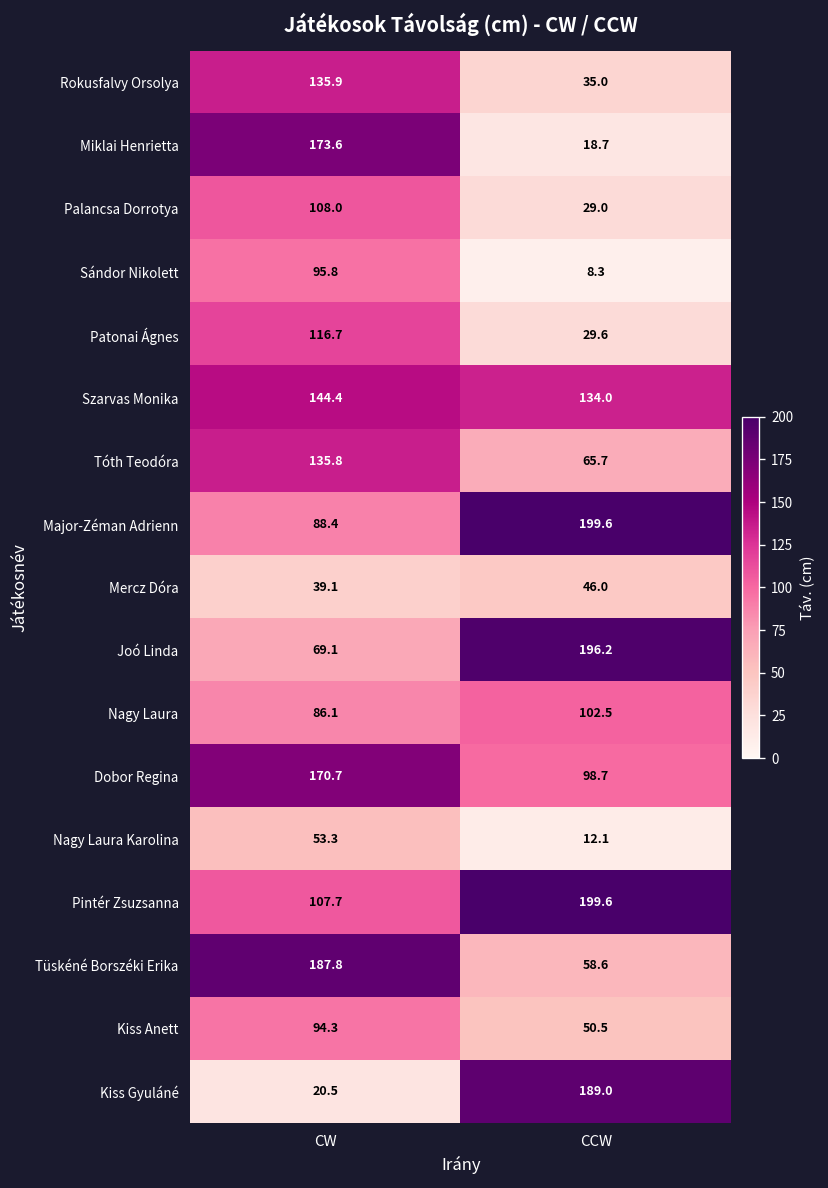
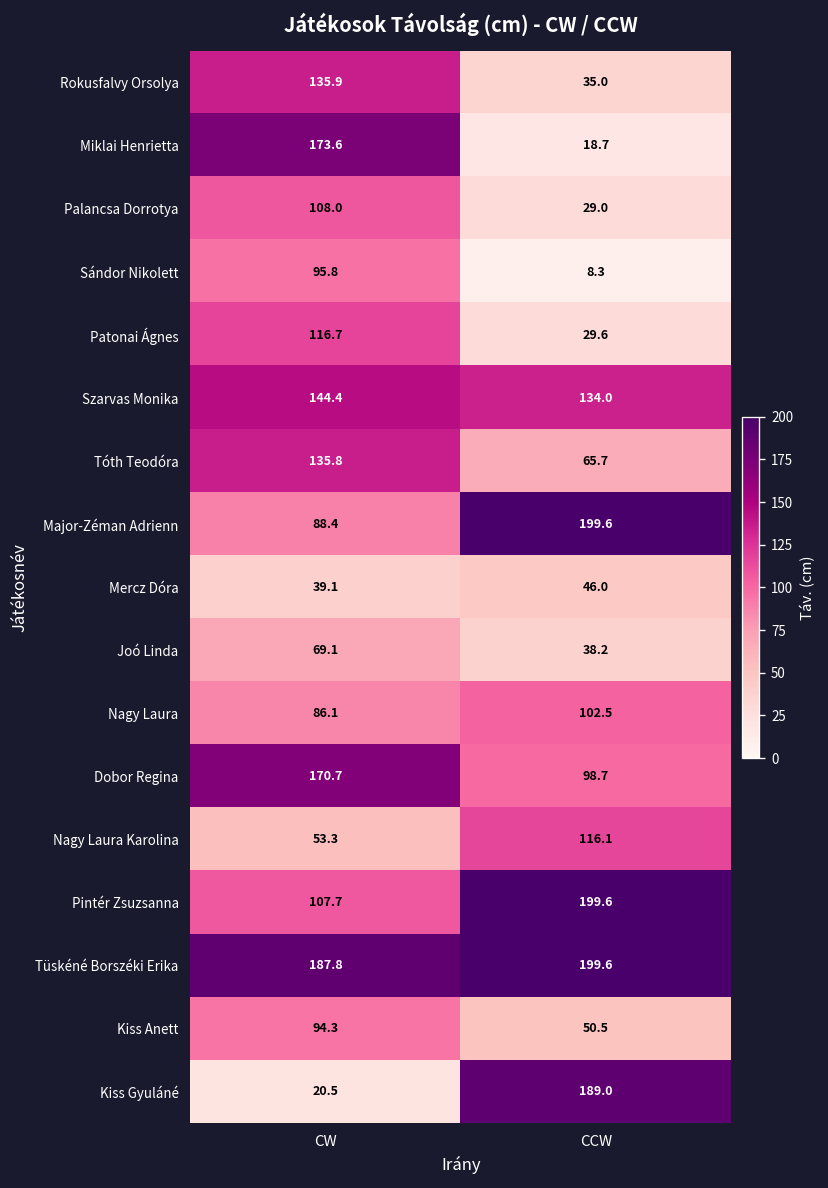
Joó Linda, CCW: 196.2 -> 38.2
Nagy Laura Karolina, CCW: 12.1 -> 116.1
Tüskéné Borszéki Erika, CCW: 58.6 -> 199.6
